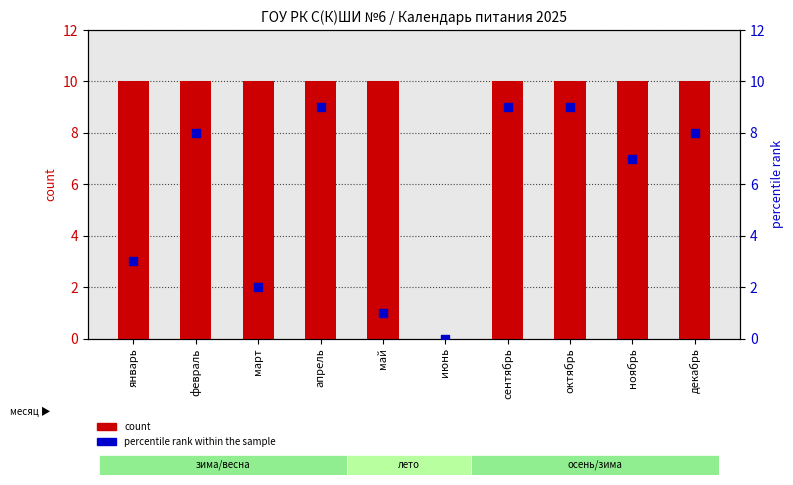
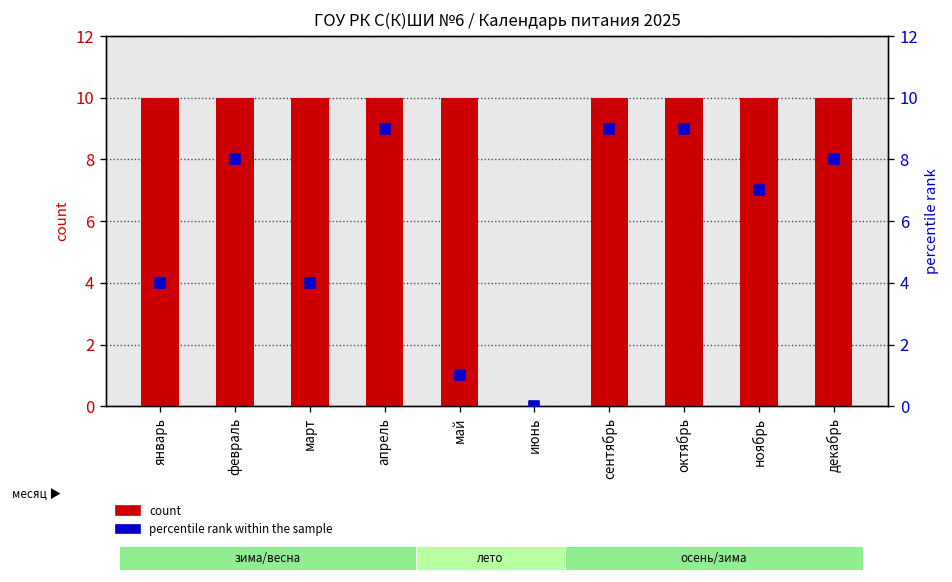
percentile rank within the sample, январь: 3 -> 4
percentile rank within the sample, март: 2 -> 4
